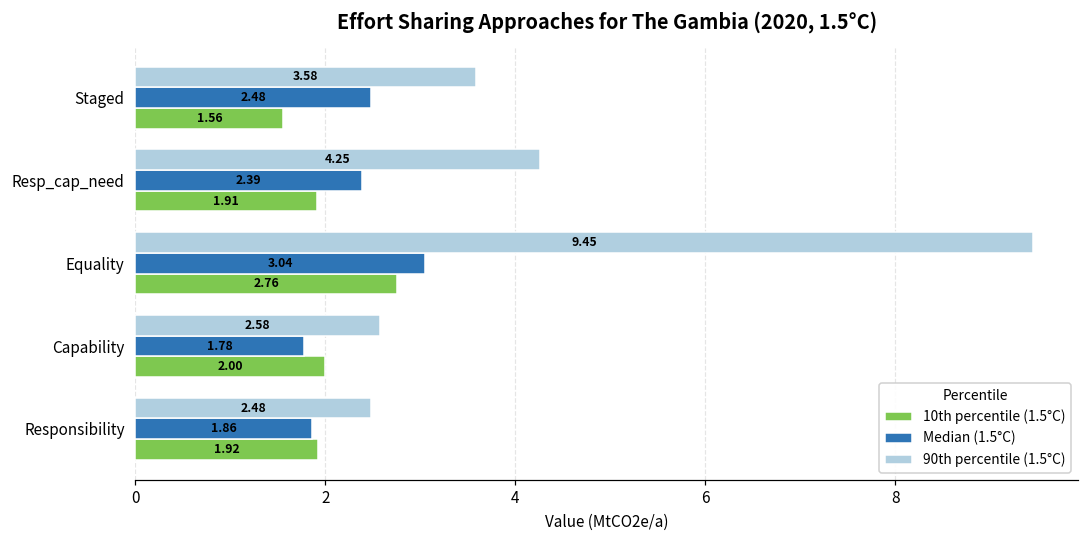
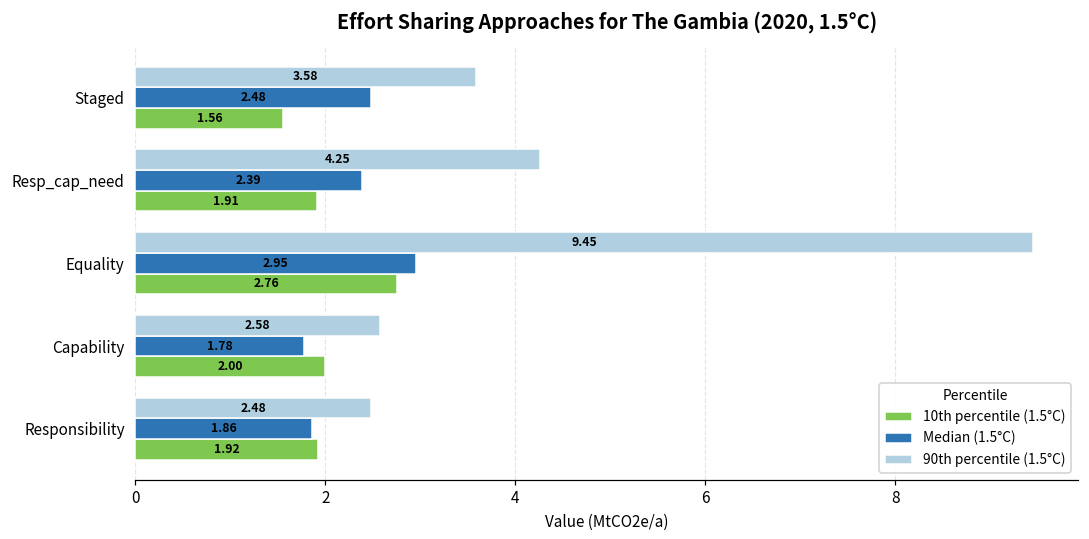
Median (1.5°C), Equality: 3.04 -> 2.95
